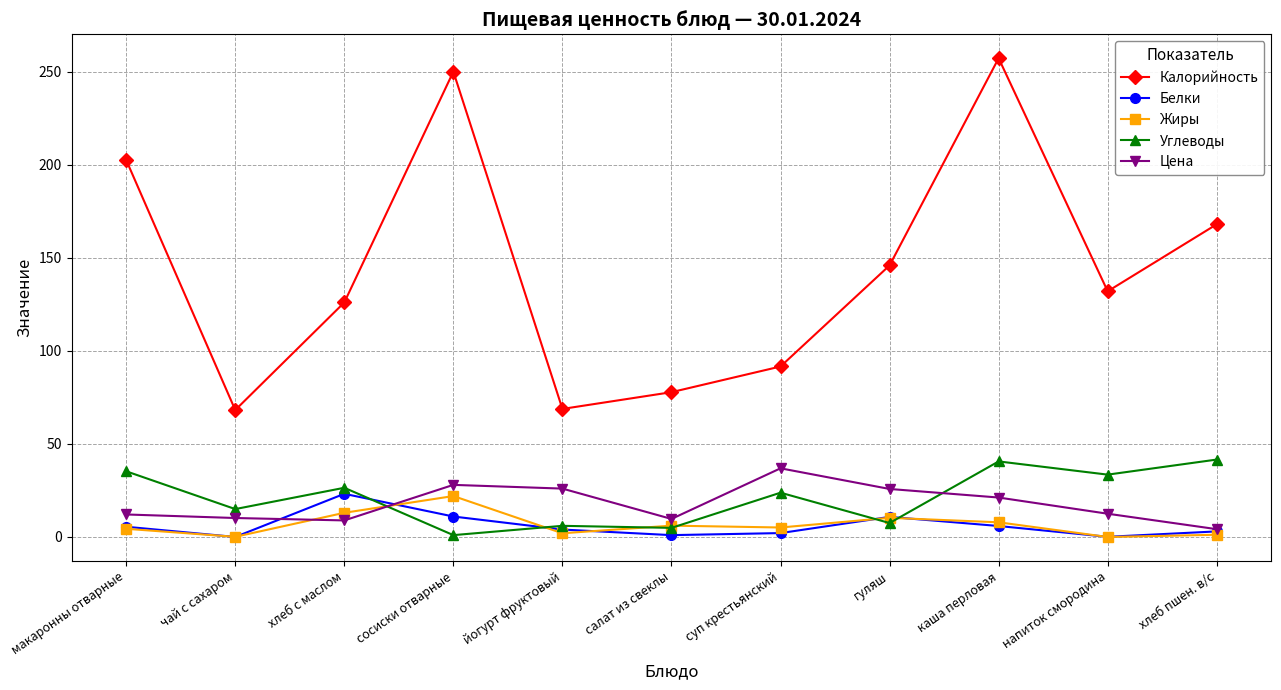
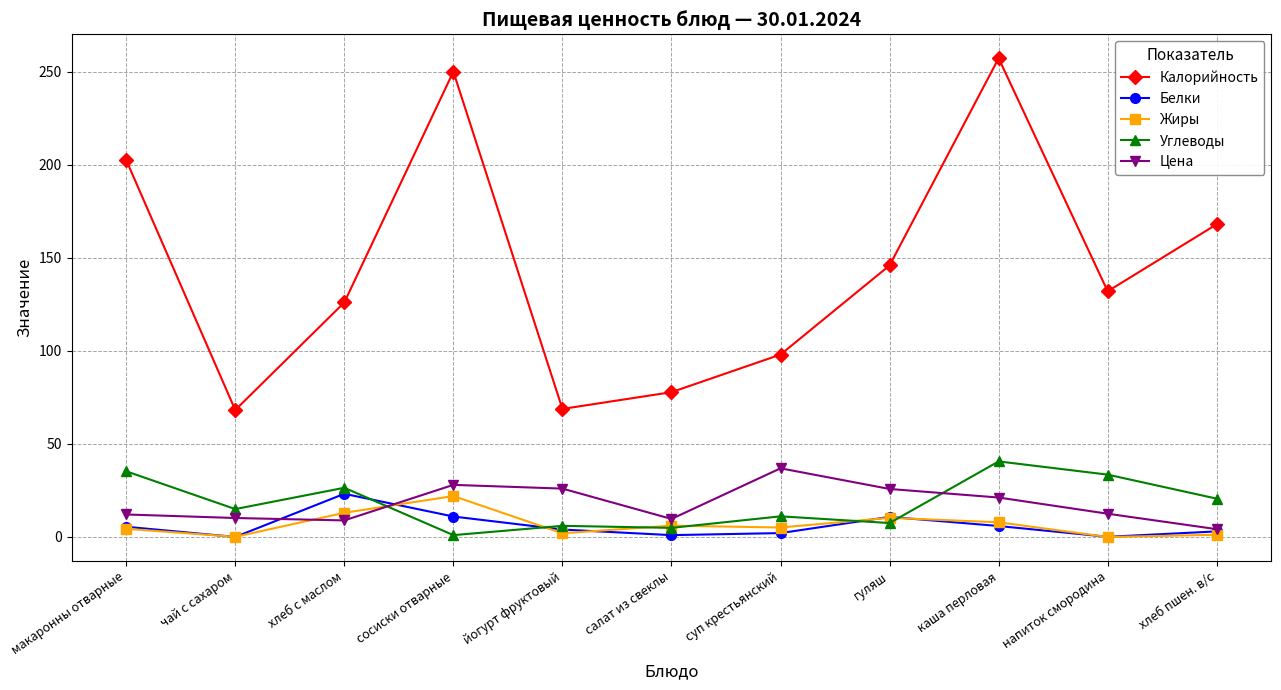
Калорийность, суп крестьянский: 92 -> 98
Углеводы, суп крестьянский: 24 -> 11
Углеводы, хлеб пшен. в/с: 42 -> 21
